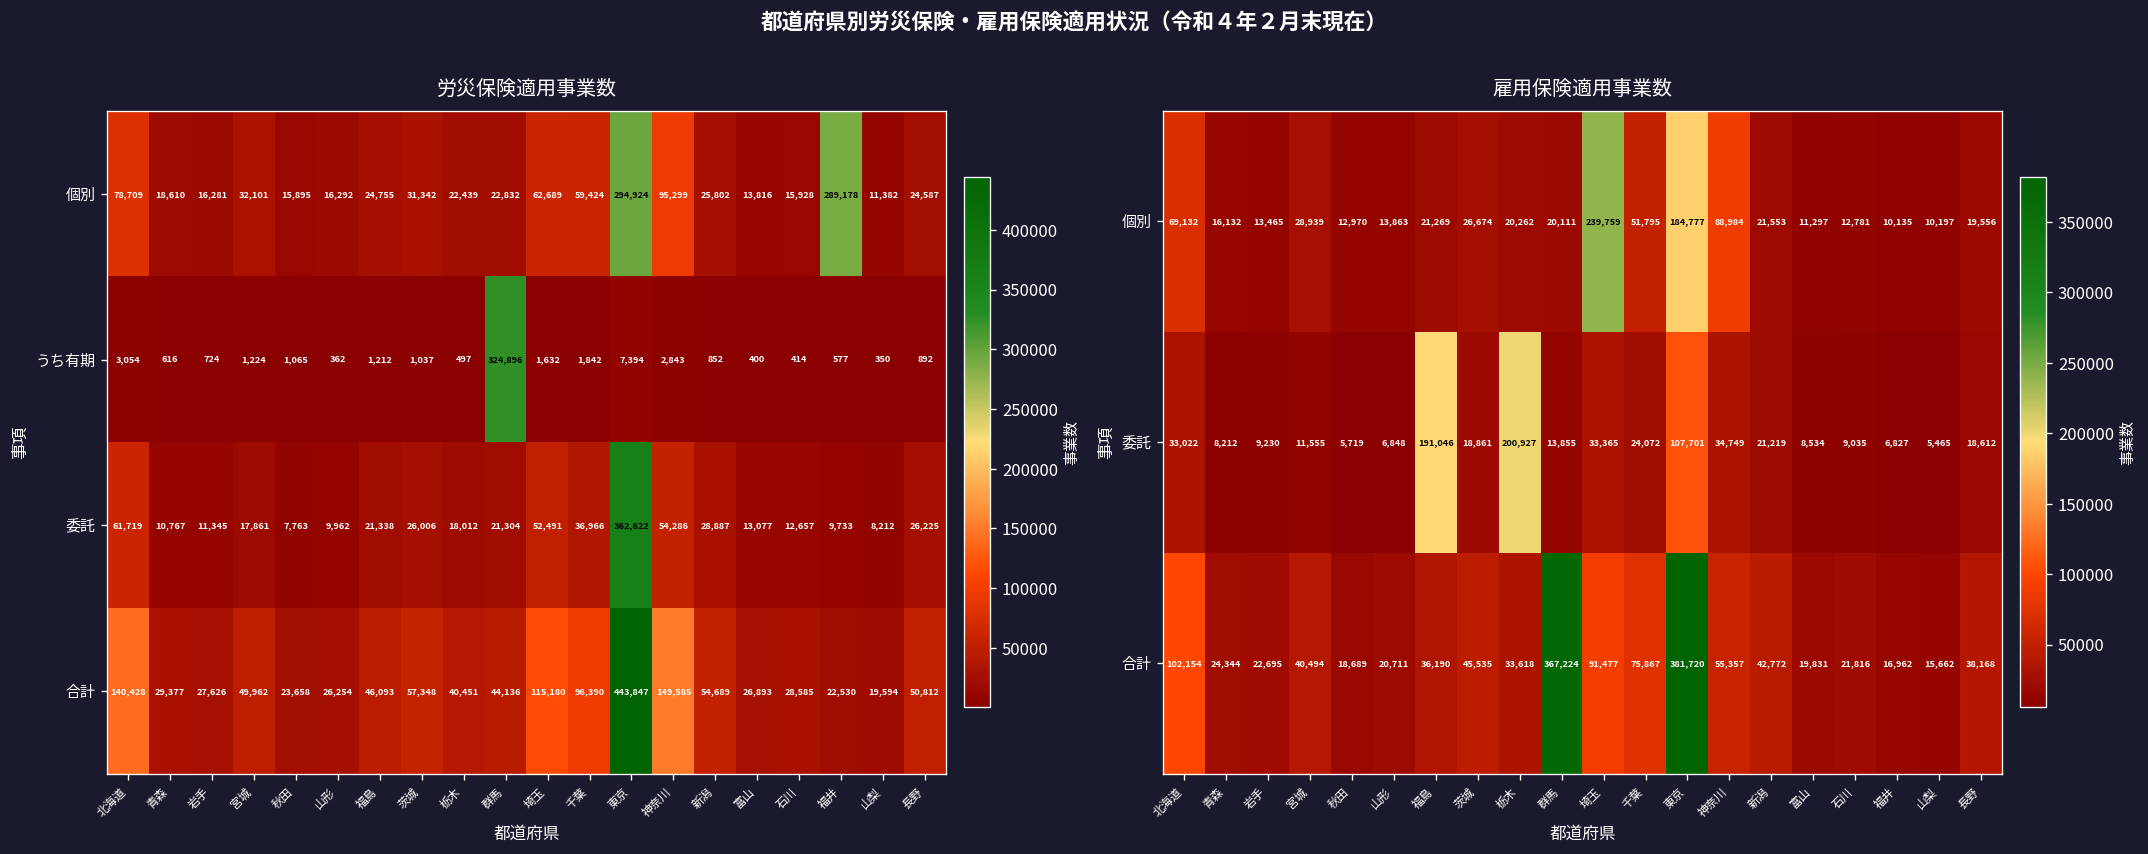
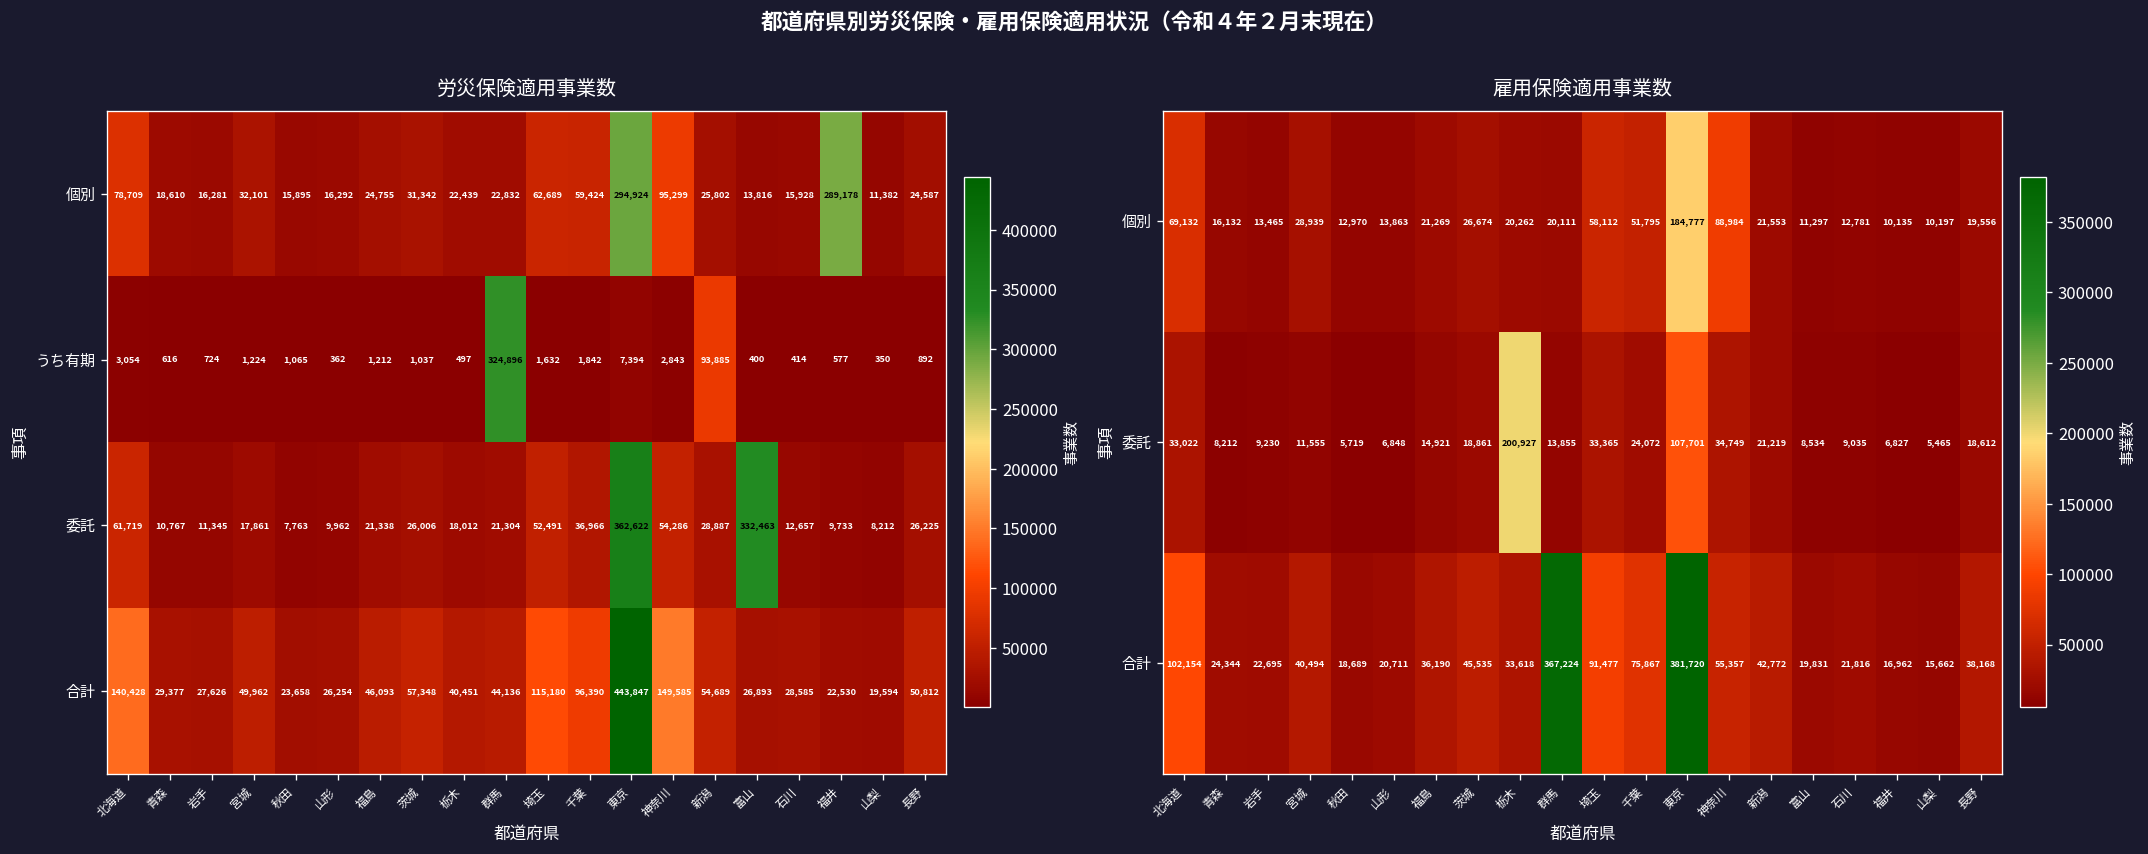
労災保険適用事業数, うち有期, 新潟: 852 -> 93,885
労災保険適用事業数, 委託, 富山: 13,077 -> 332,463
雇用保険適用事業数, 個別, 埼玉: 239,759 -> 58,112
雇用保険適用事業数, 委託, 福島: 191,046 -> 14,921
